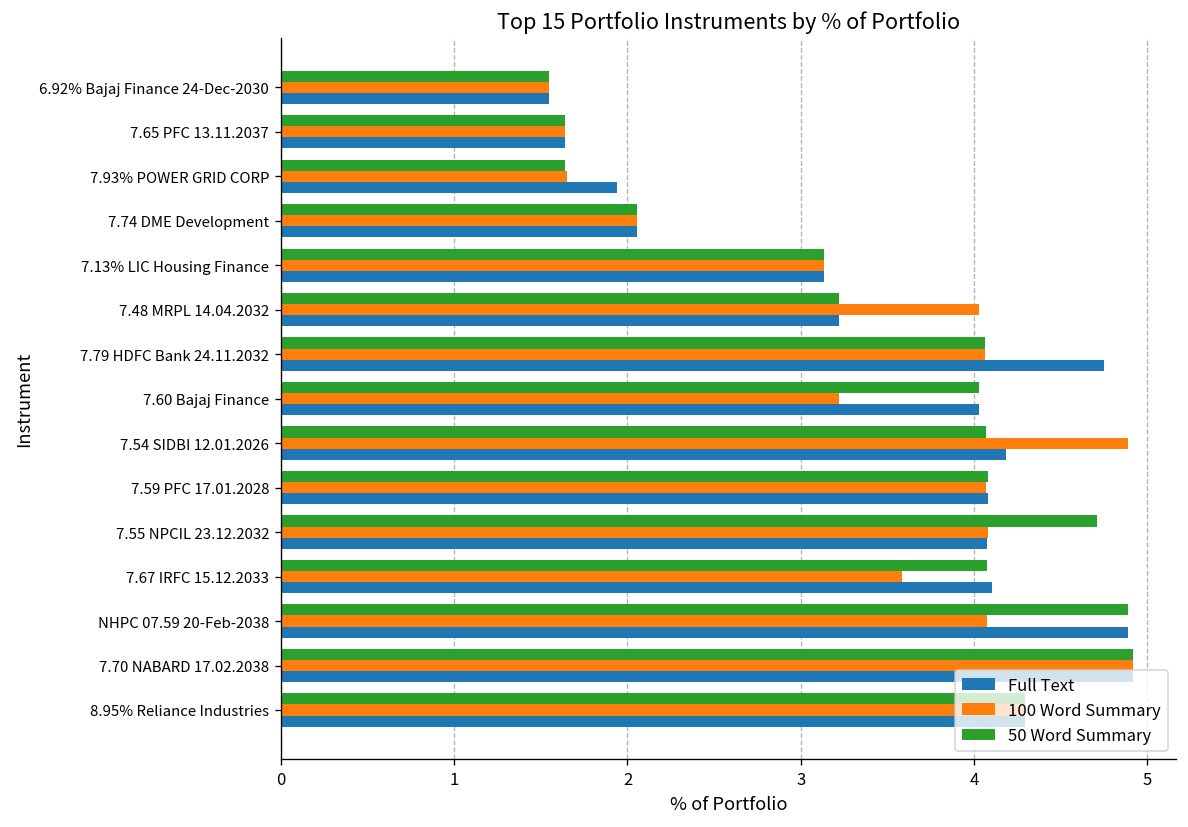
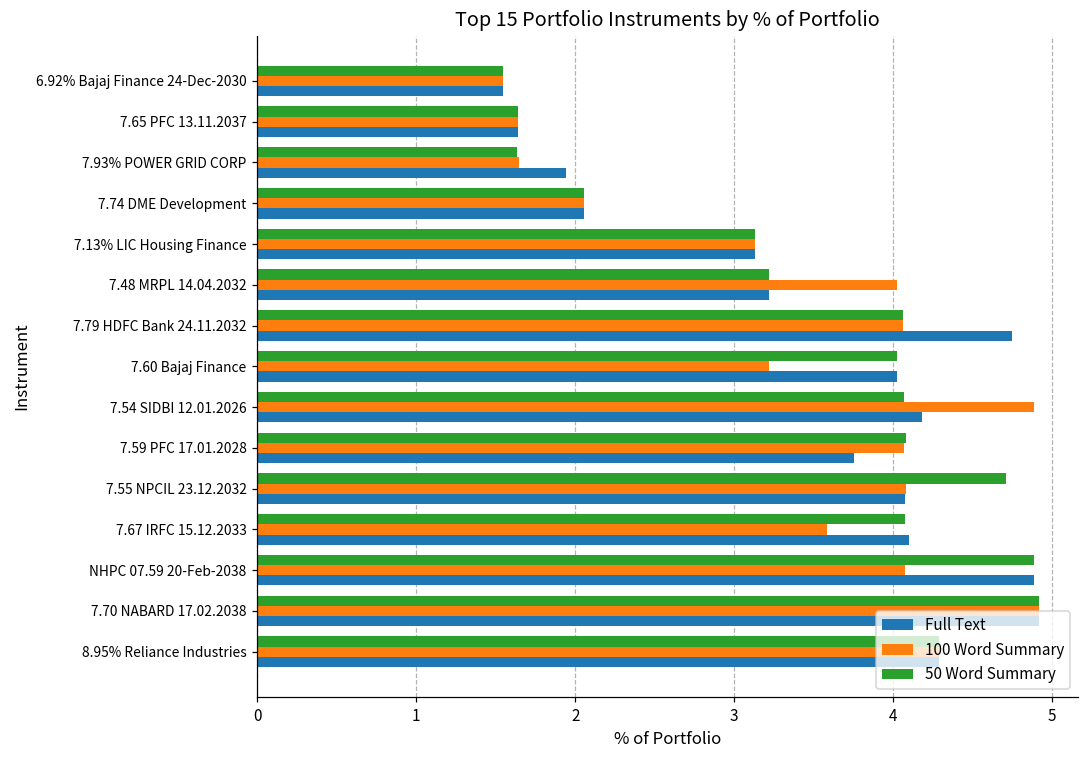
Full Text, 7.59 PFC 17.01.2028: 4.08 -> 3.75
